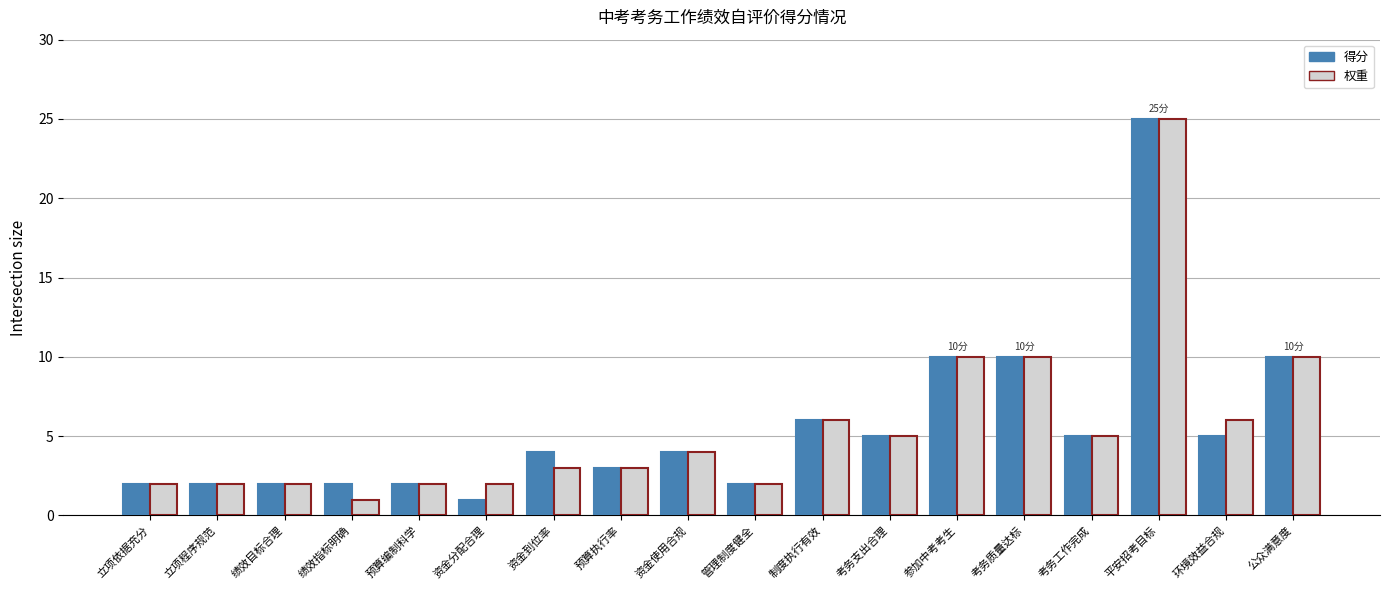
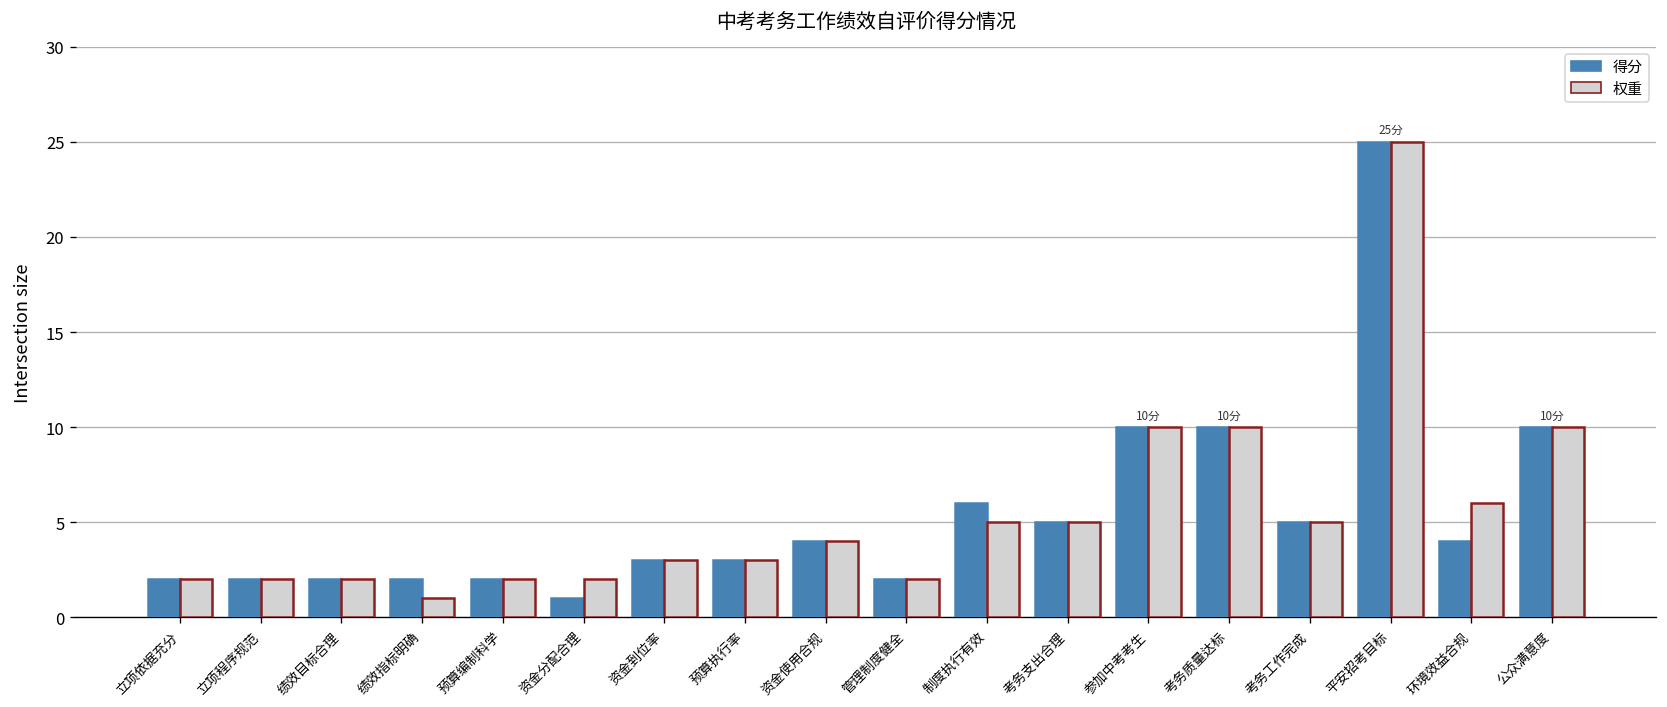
得分, 资金到位率: 4 -> 3
权重, 制度执行有效: 6 -> 5
得分, 环境效益合规: 5 -> 4
